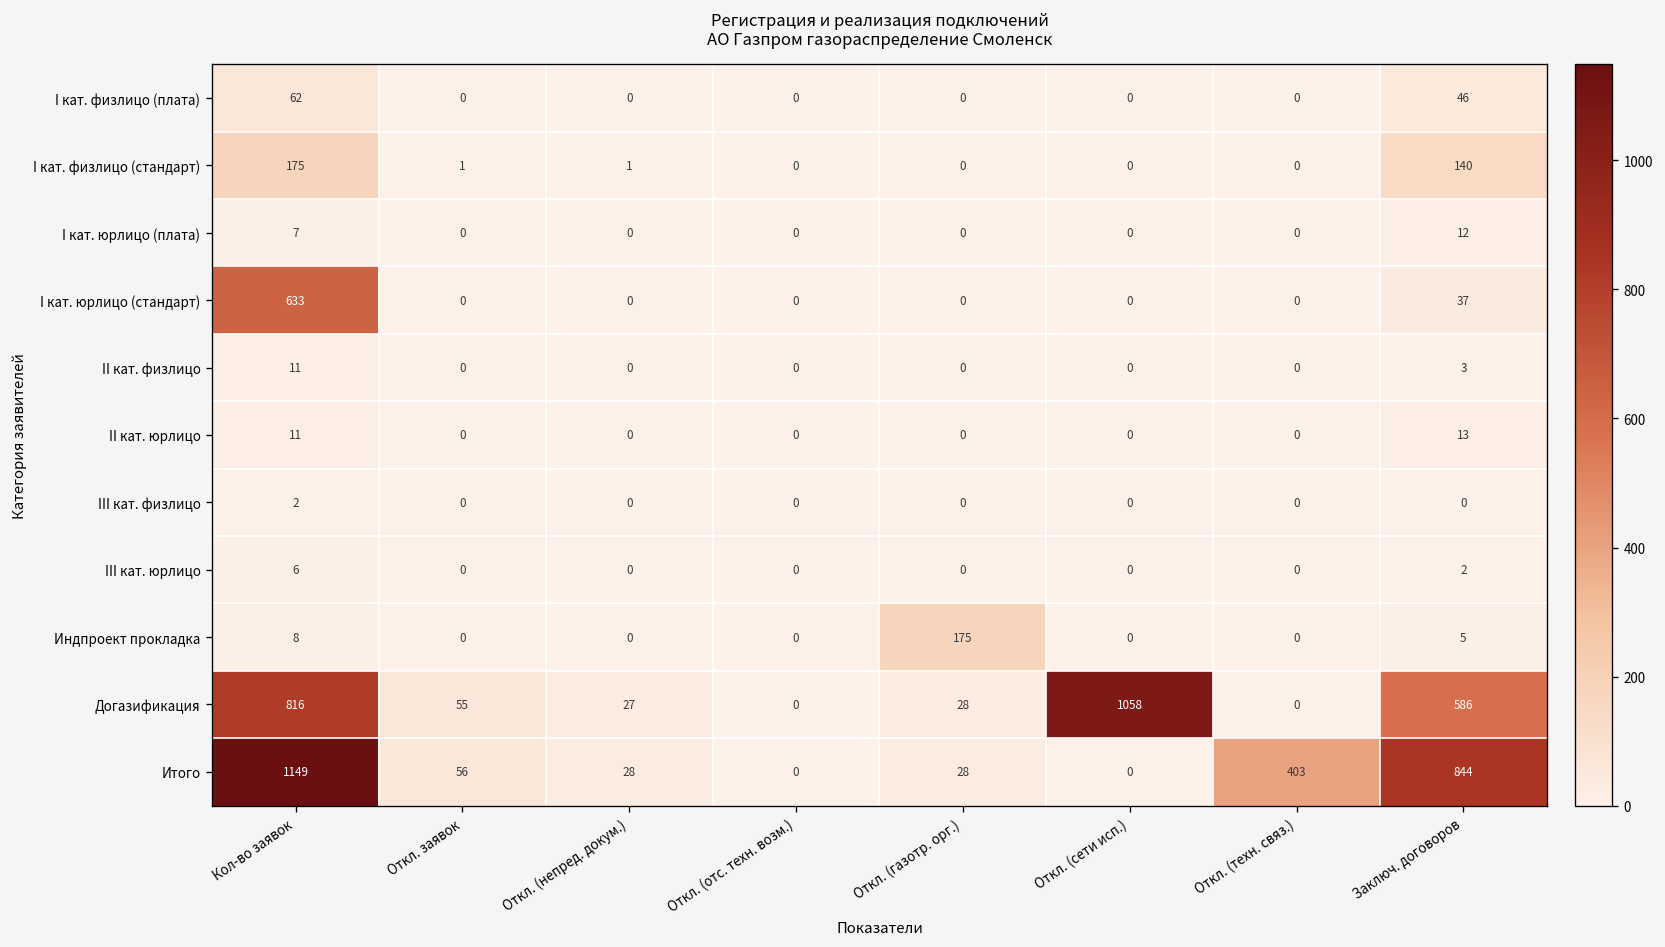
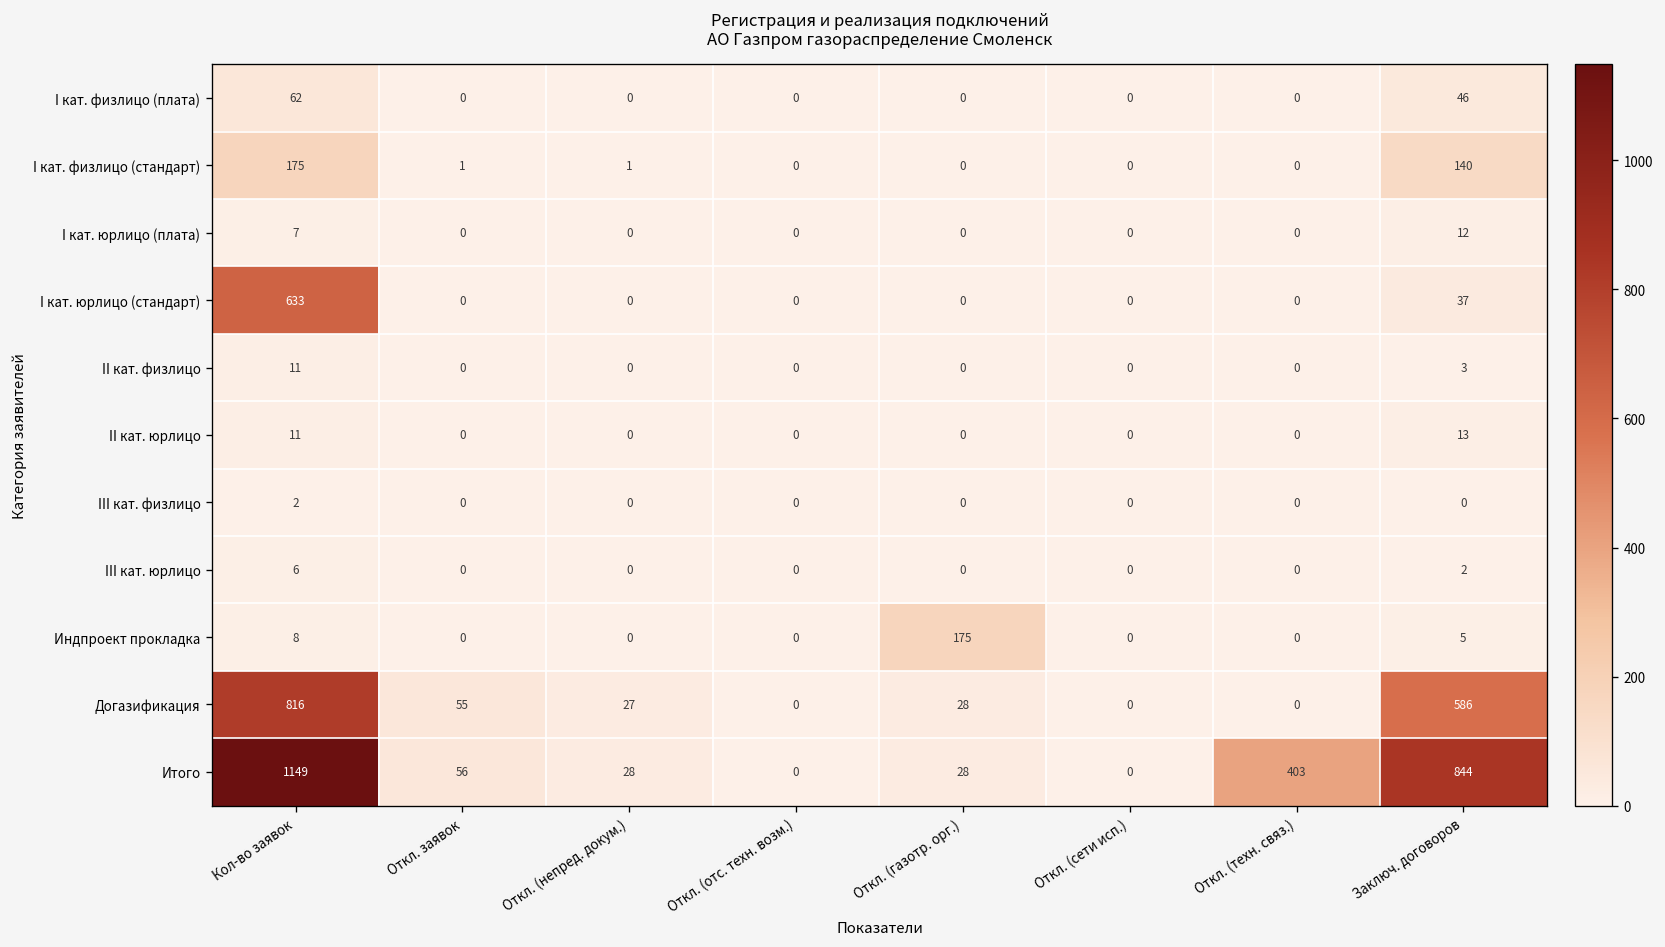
Догазификация, Откл. (сети исп.): 1058 -> 0
